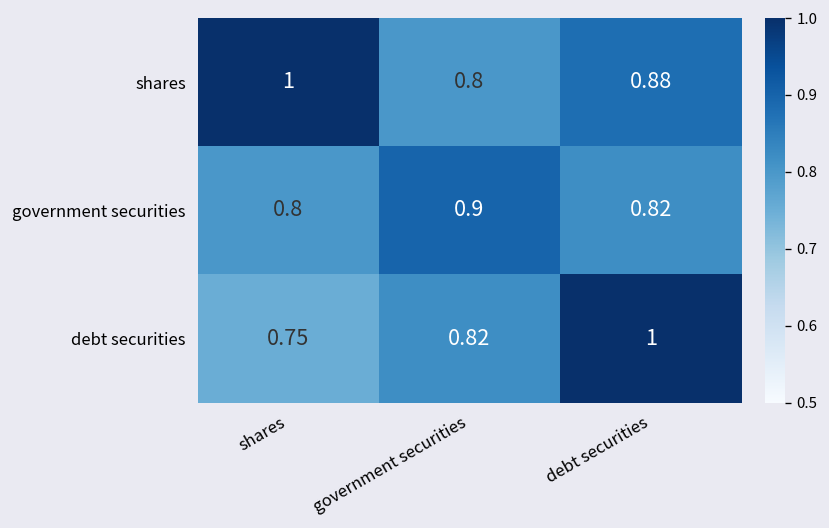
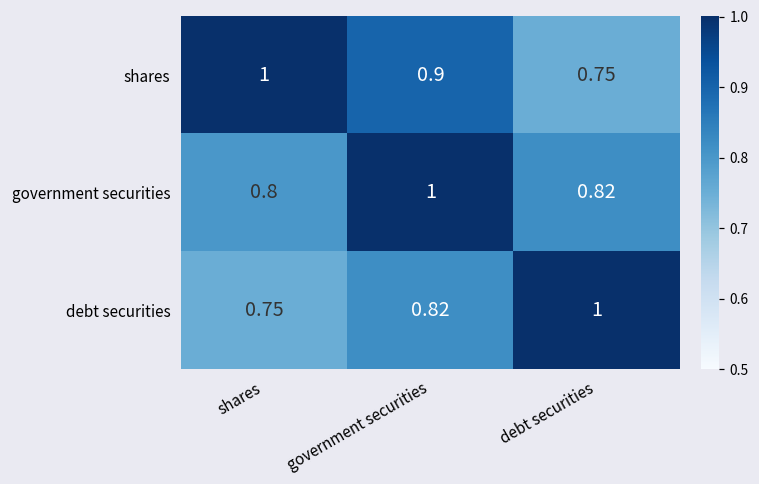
shares, government securities: 0.8 -> 0.9
shares, debt securities: 0.88 -> 0.75
government securities, government securities: 0.9 -> 1
